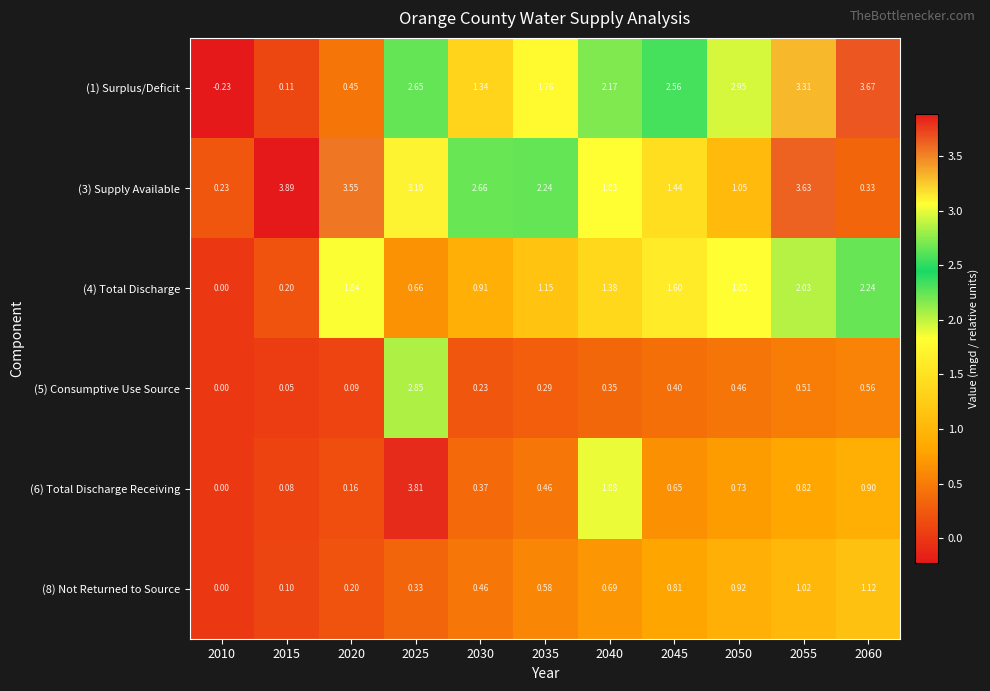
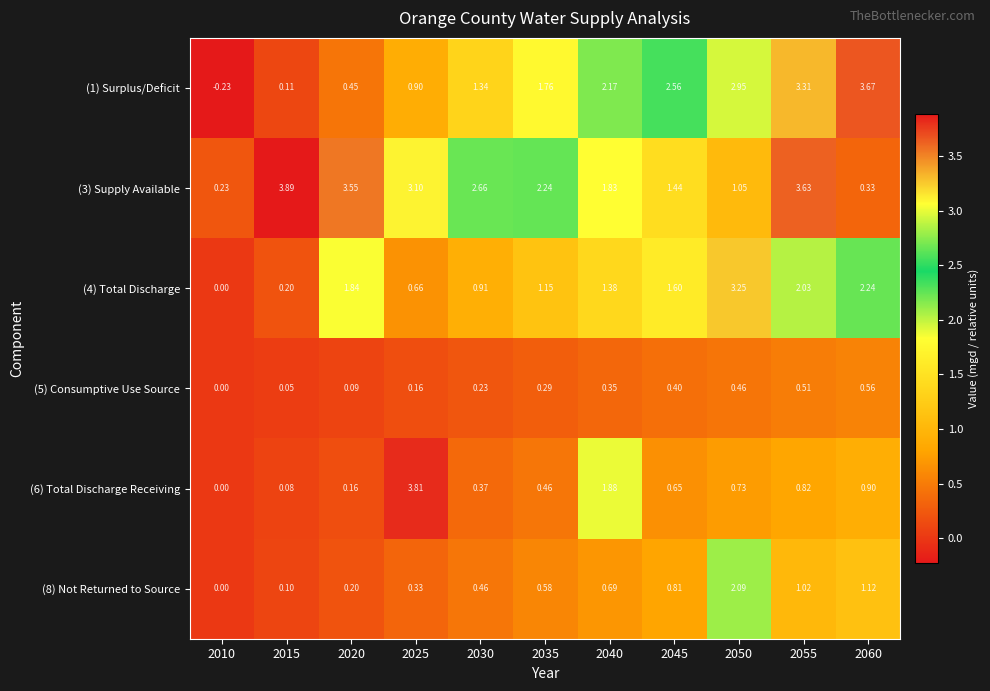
(1) Surplus/Deficit, 2025: 2.65 -> 0.90
(4) Total Discharge, 2050: 1.83 -> 3.25
(5) Consumptive Use Source, 2025: 2.85 -> 0.16
(8) Not Returned to Source, 2050: 0.92 -> 2.09
